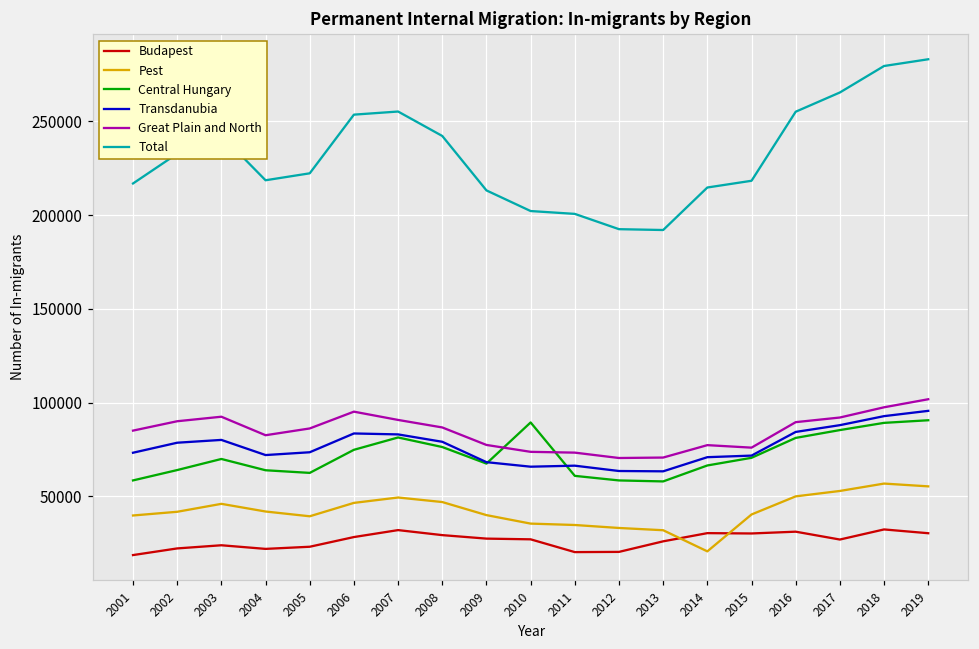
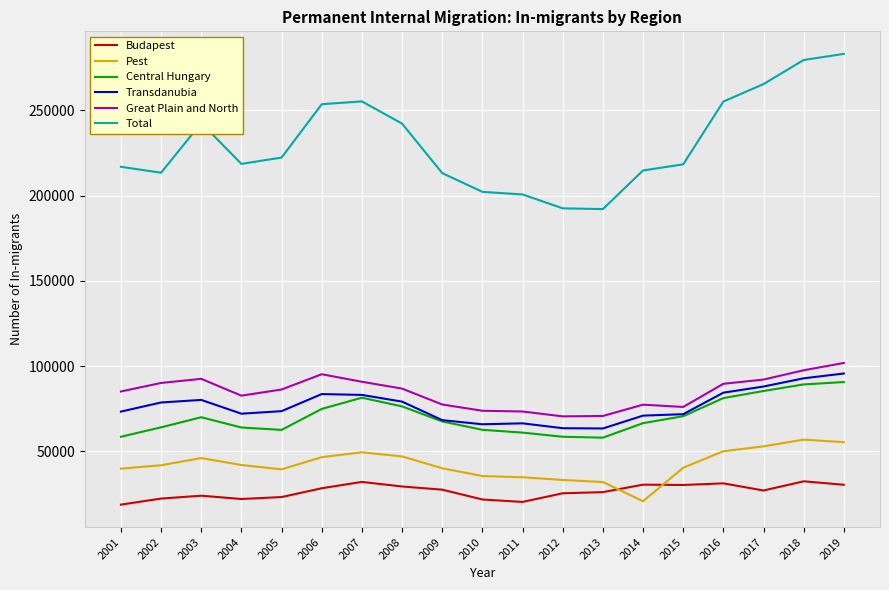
Total, 2002: 233000 -> 213000
Budapest, 2010: 27000 -> 22000
Central Hungary, 2010: 89000 -> 63000
Budapest, 2012: 20000 -> 25000
